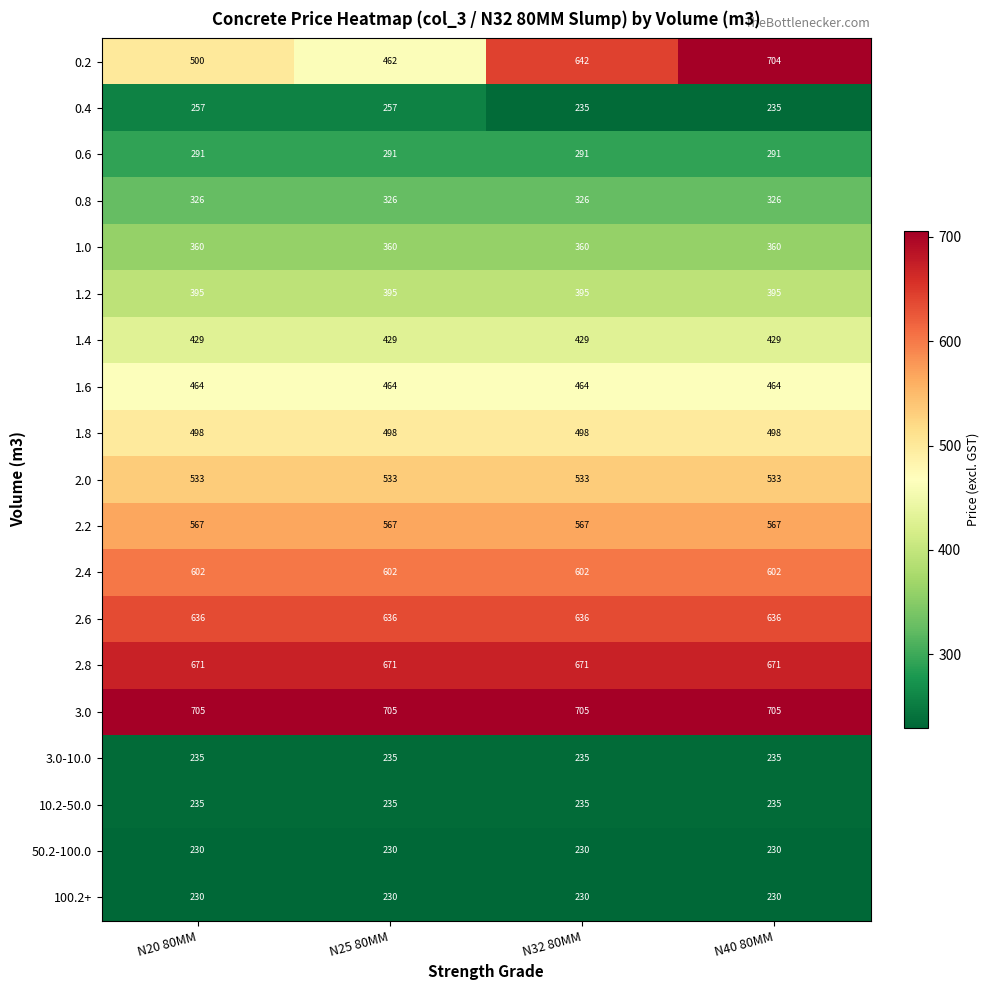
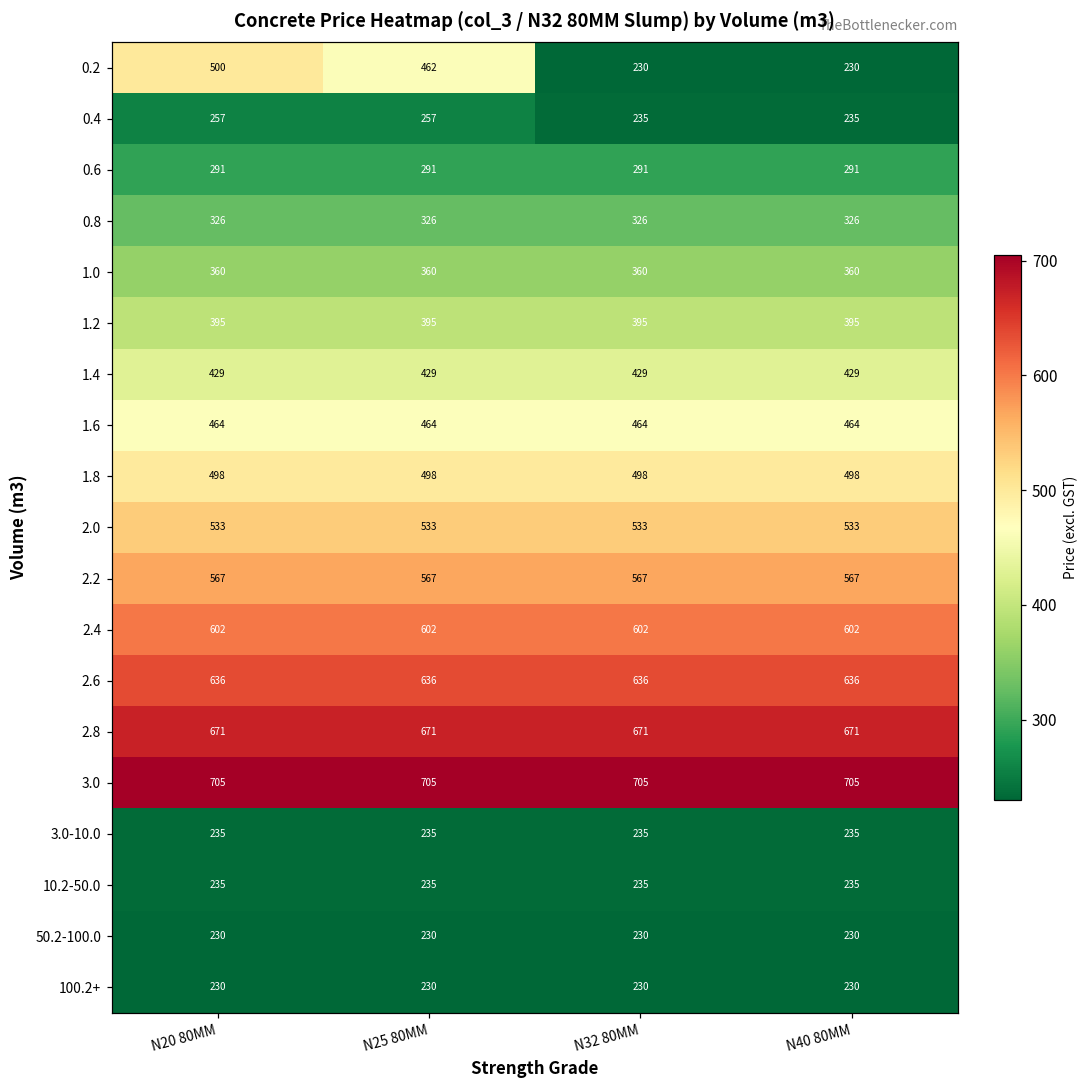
0.2, N32 80MM: 642 -> 230
0.2, N40 80MM: 704 -> 230
